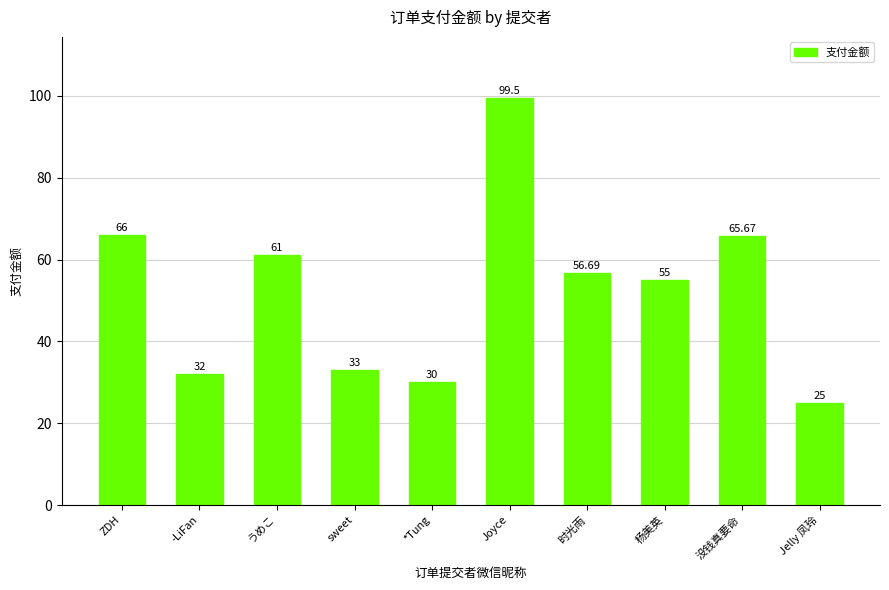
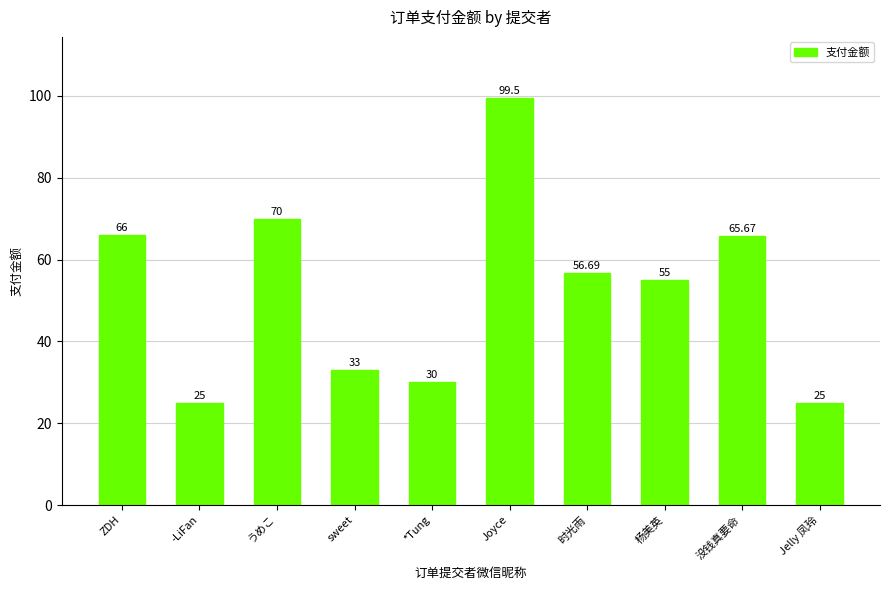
-LiFan: 32 -> 25
うめこ: 61 -> 70
